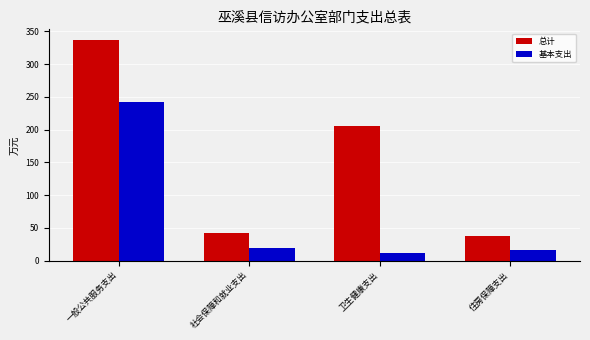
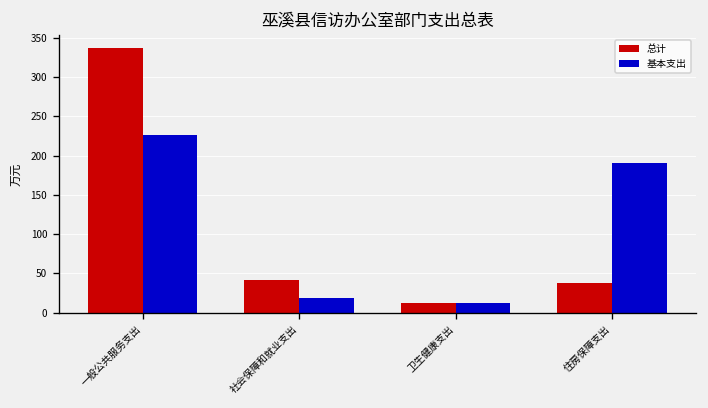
基本支出, 一般公共服务支出: 240 -> 230
总计, 卫生健康支出: 210 -> 10
基本支出, 住房保障支出: 20 -> 190
